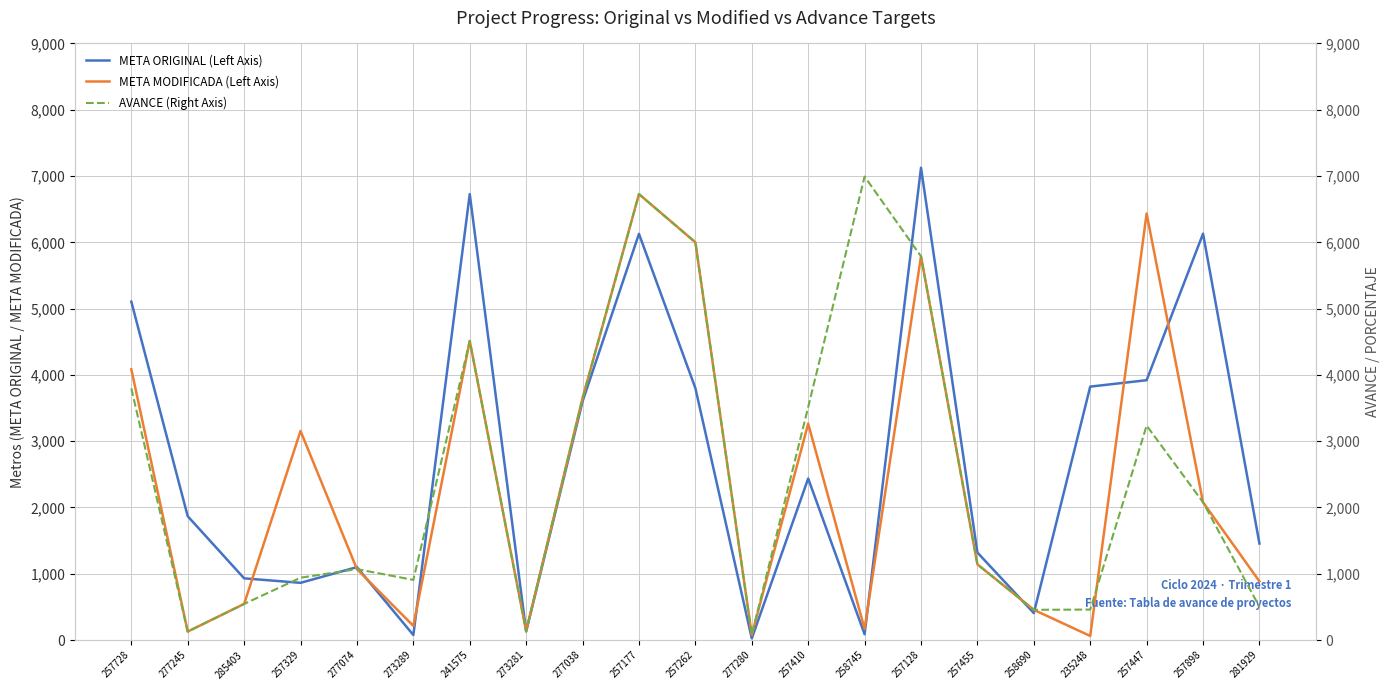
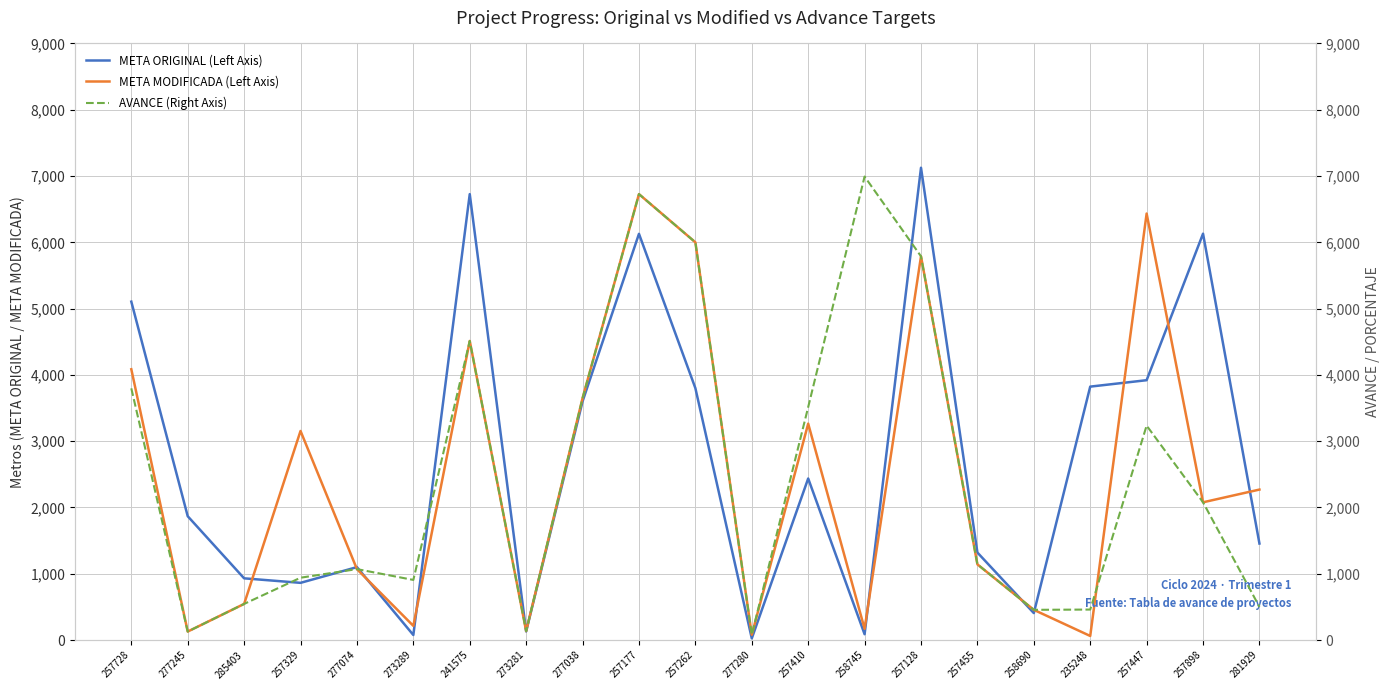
META MODIFICADA (Left Axis), 281929: 900 -> 2,300
